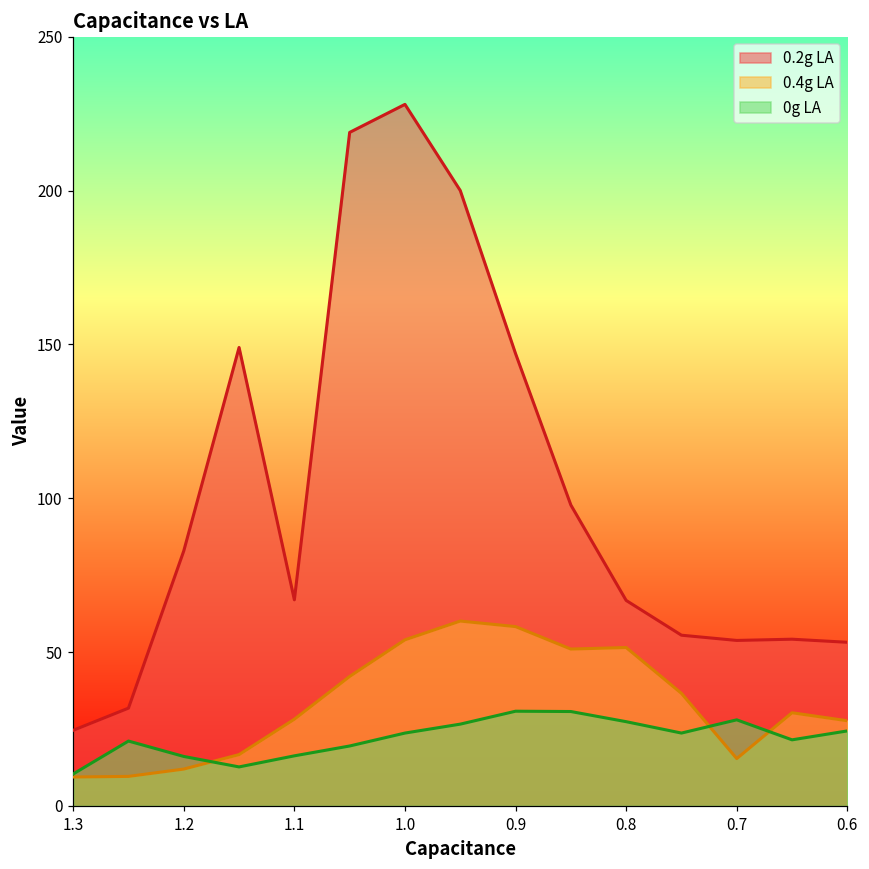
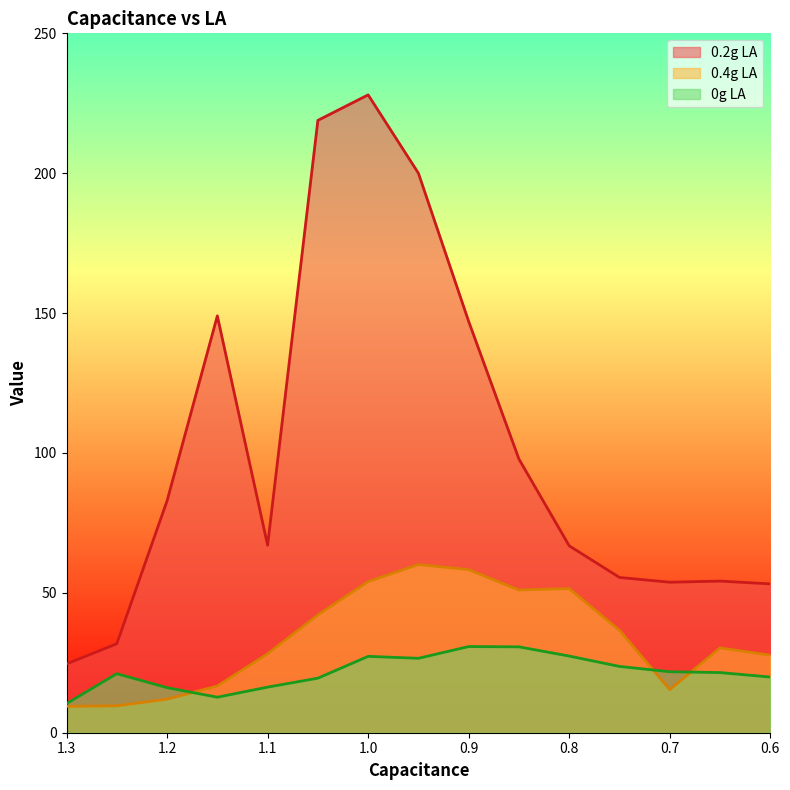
0g LA, 1.0: 24 -> 27
0g LA, 0.7: 28 -> 22
0g LA, 0.6: 24 -> 20
